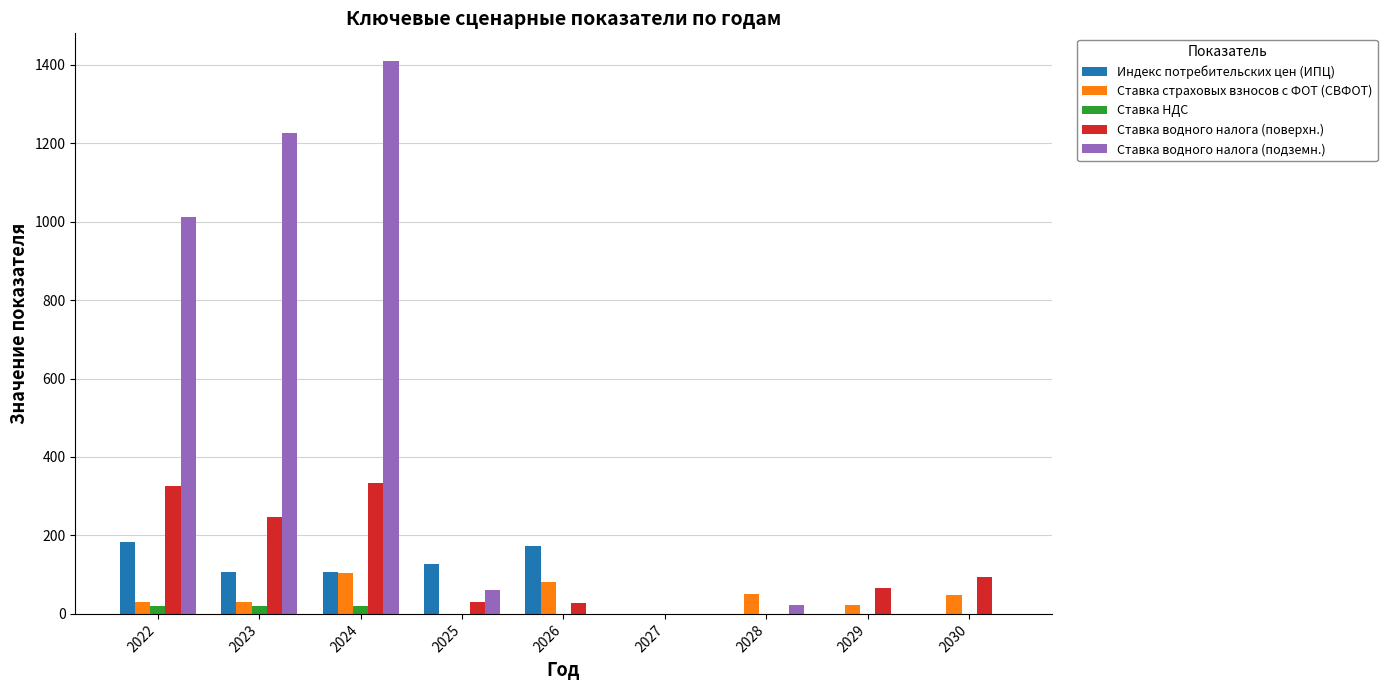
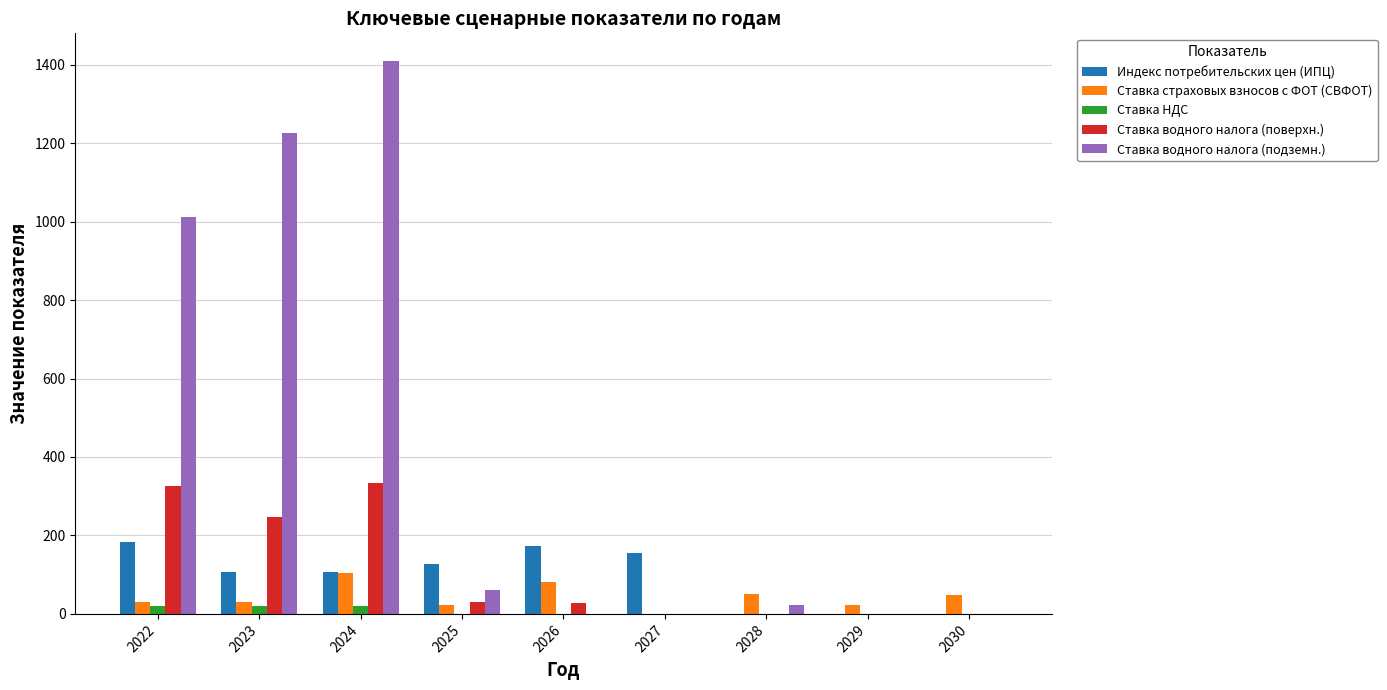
Ставка страховых взносов с ФОТ (СВФОТ), 2025: 0 -> 20
Индекс потребительских цен (ИПЦ), 2027: 0 -> 160
Ставка водного налога (поверхн.), 2029: 70 -> 0
Ставка водного налога (поверхн.), 2030: 90 -> 0
